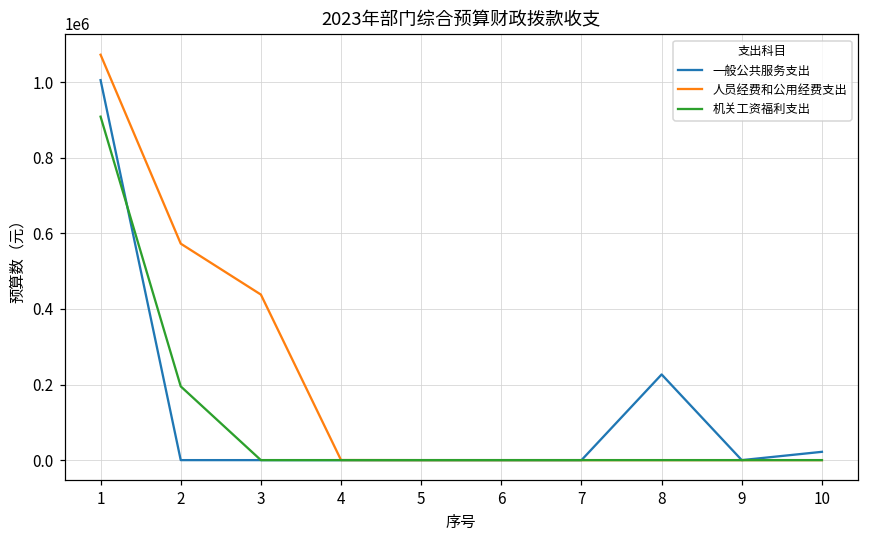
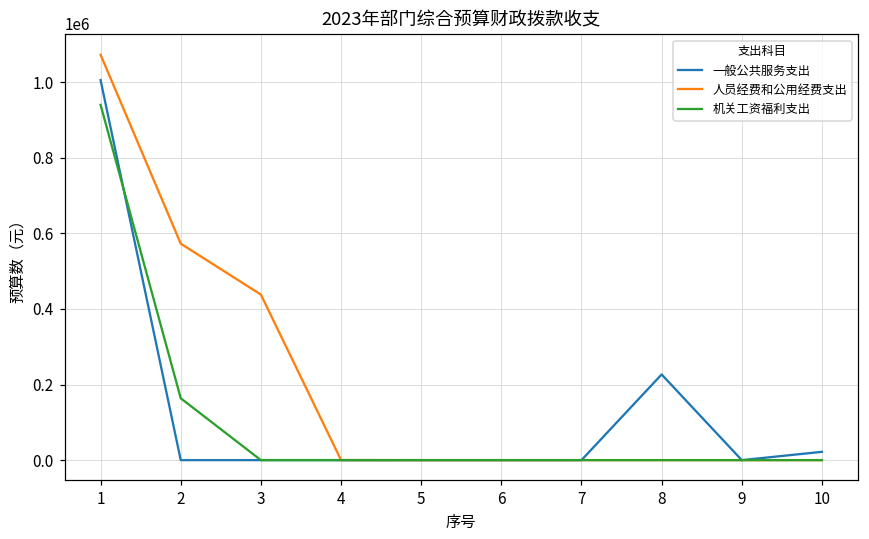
机关工资福利支出, 1: 910000 -> 940000
机关工资福利支出, 2: 200000 -> 160000
